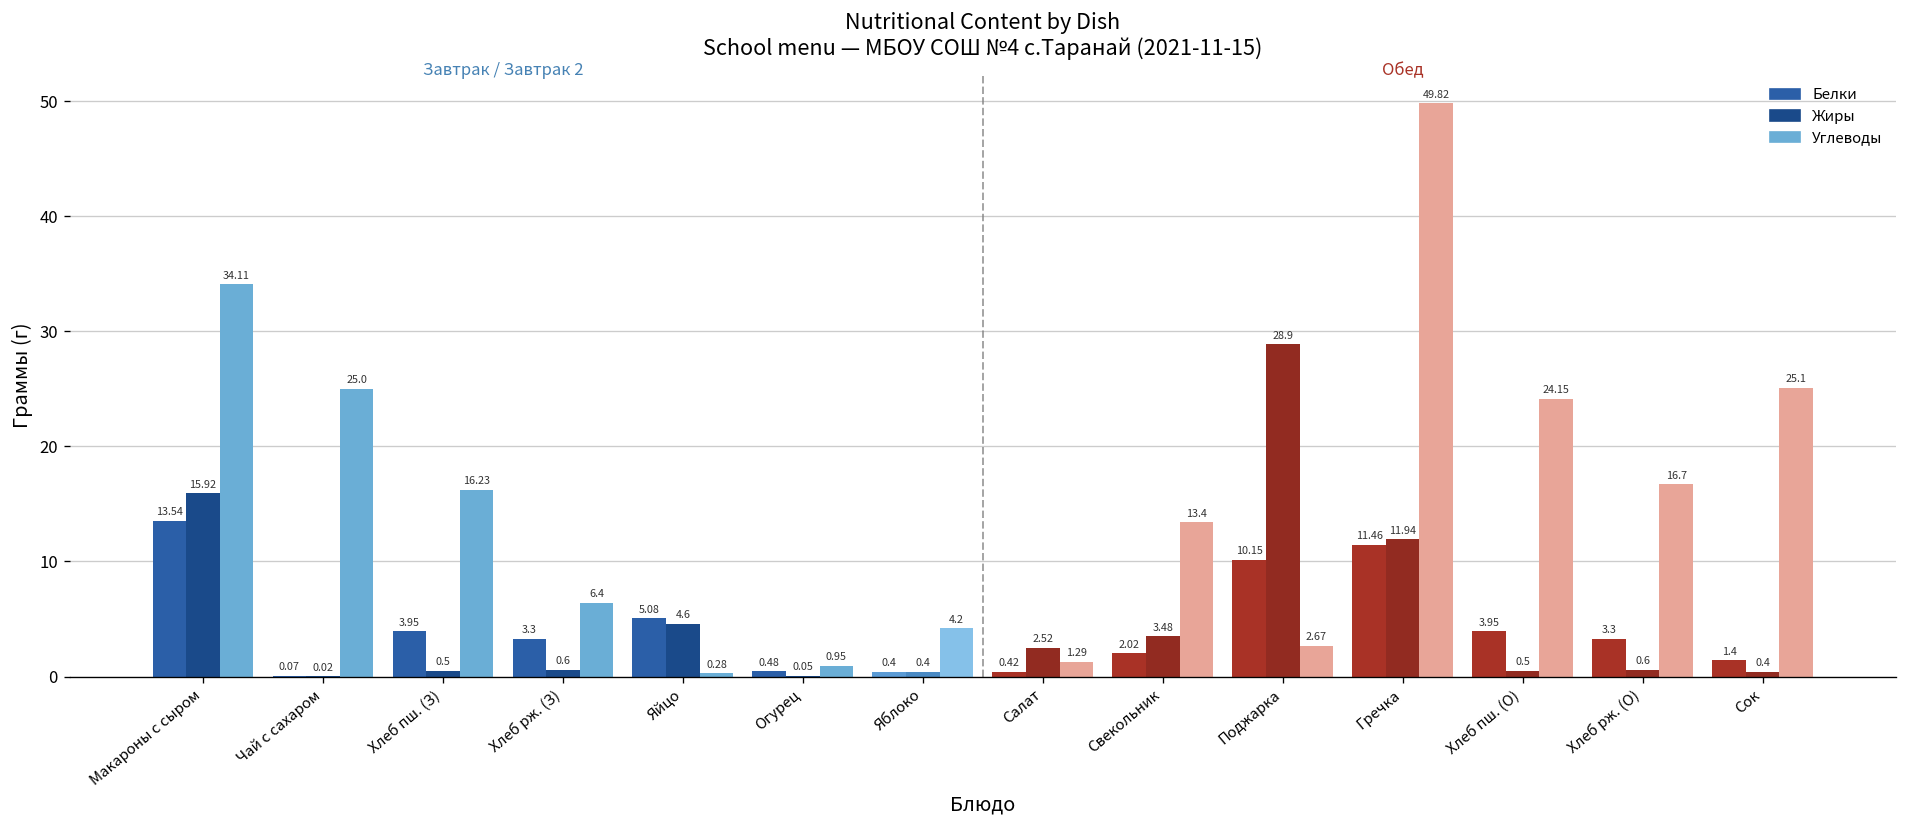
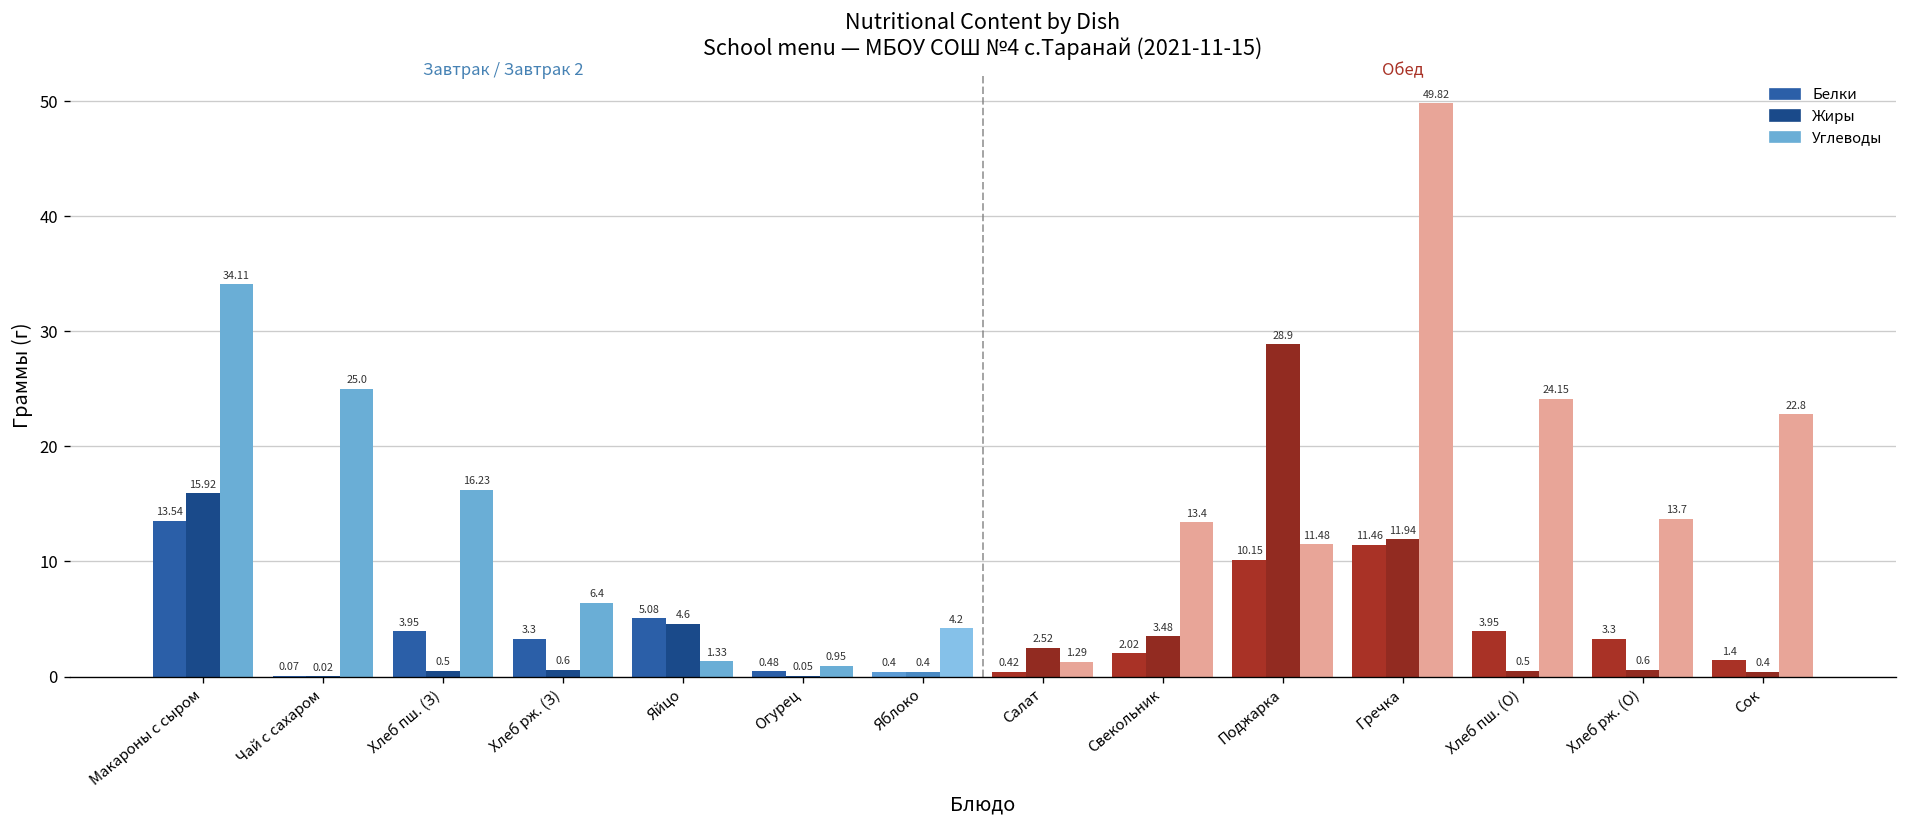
Углеводы, Яйцо: 0.28 -> 1.33
Углеводы, Поджарка: 2.67 -> 11.48
Углеводы, Хлеб рж. (О): 16.7 -> 13.7
Углеводы, Сок: 25.1 -> 22.8
